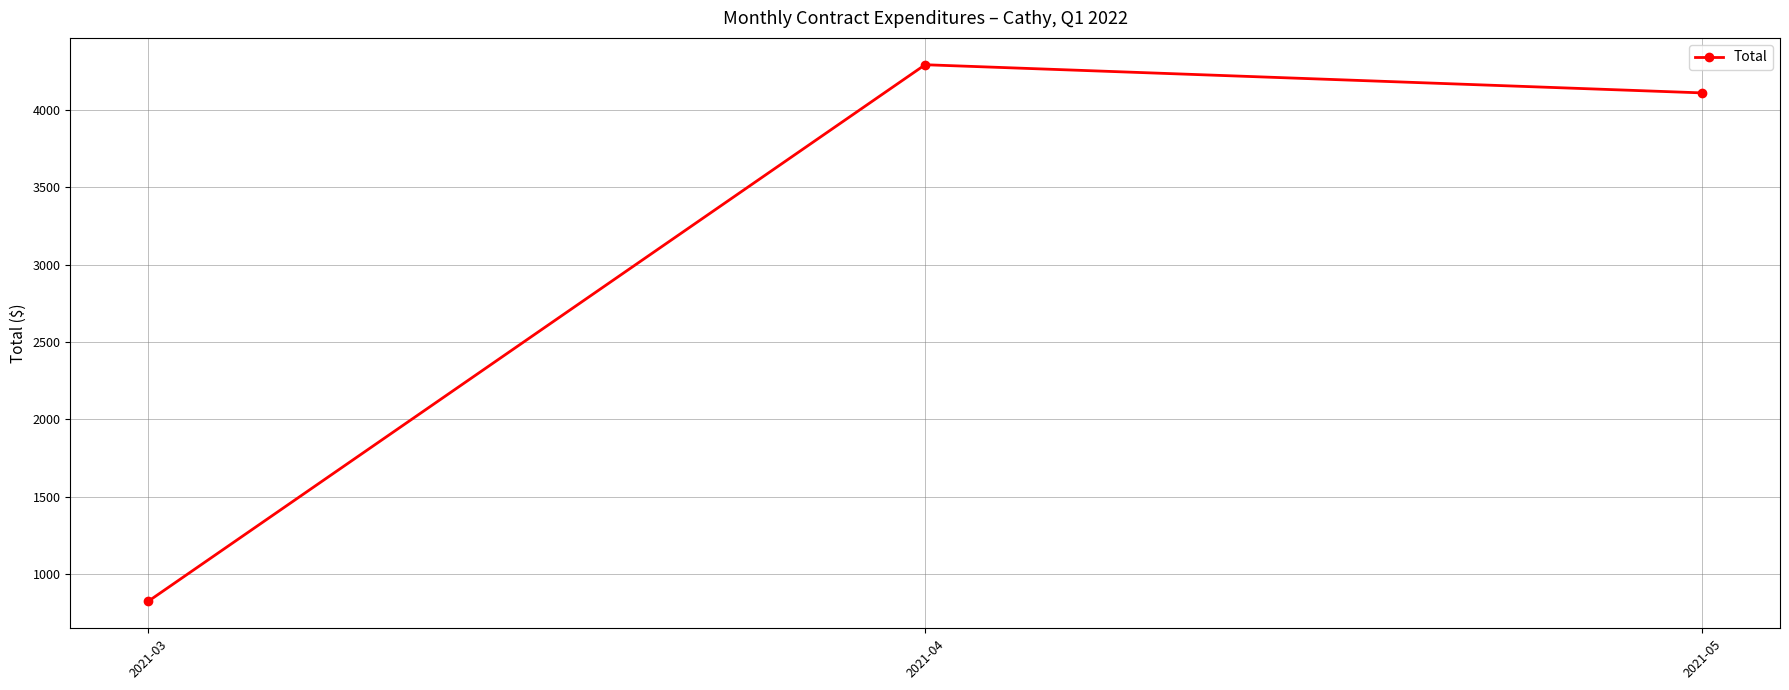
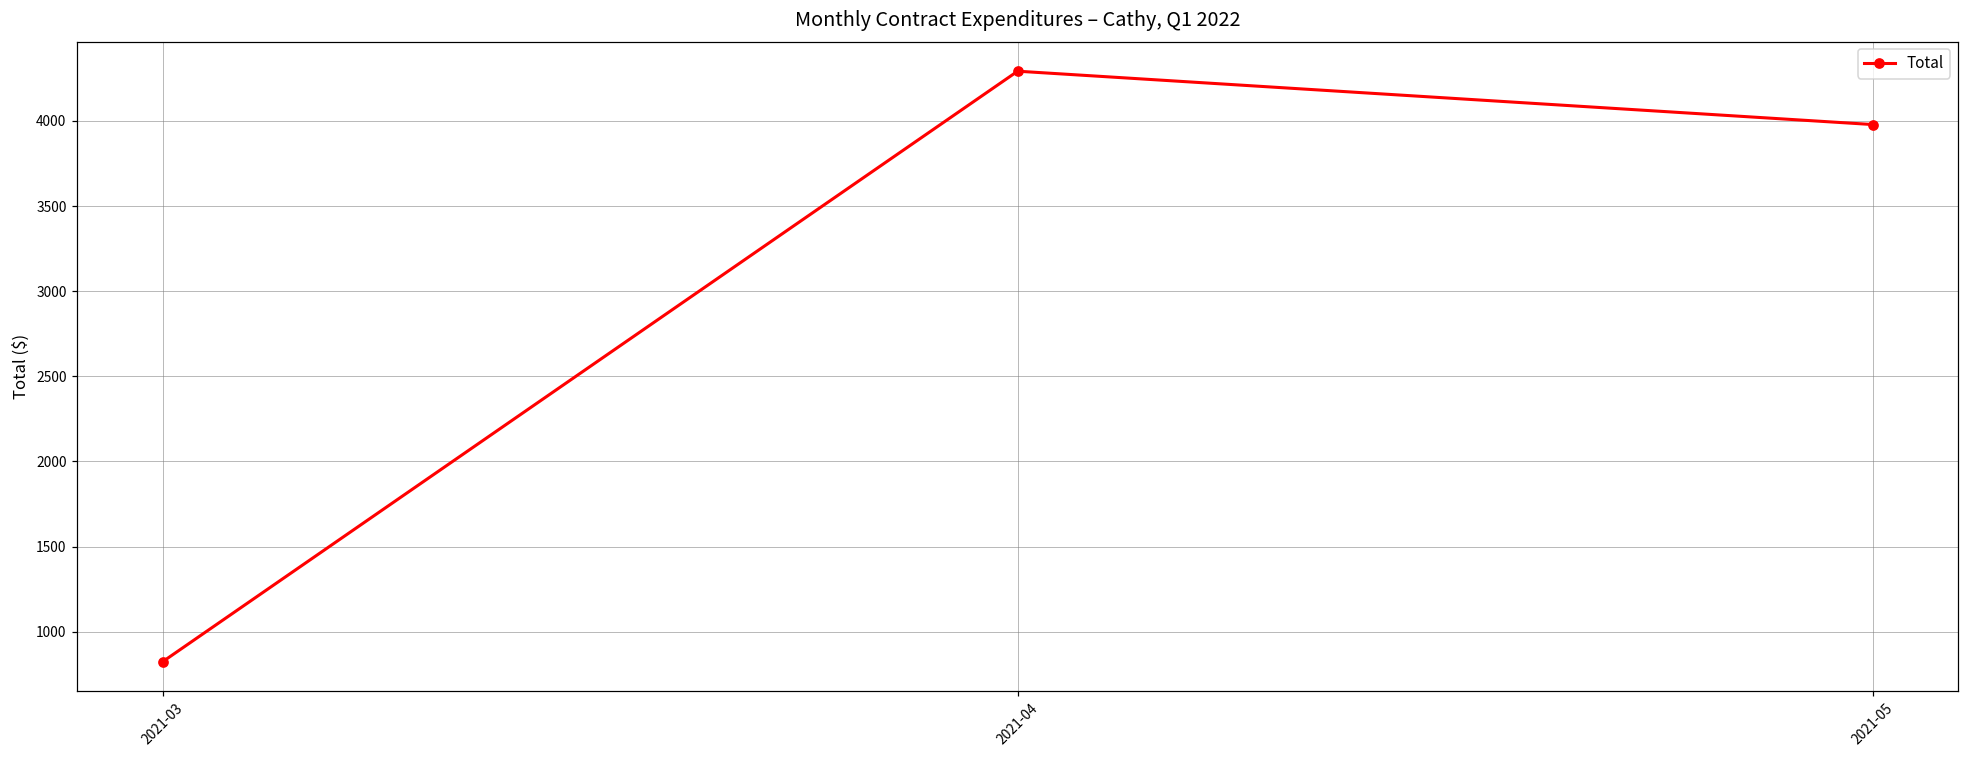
2021-05: 4110 -> 3980
